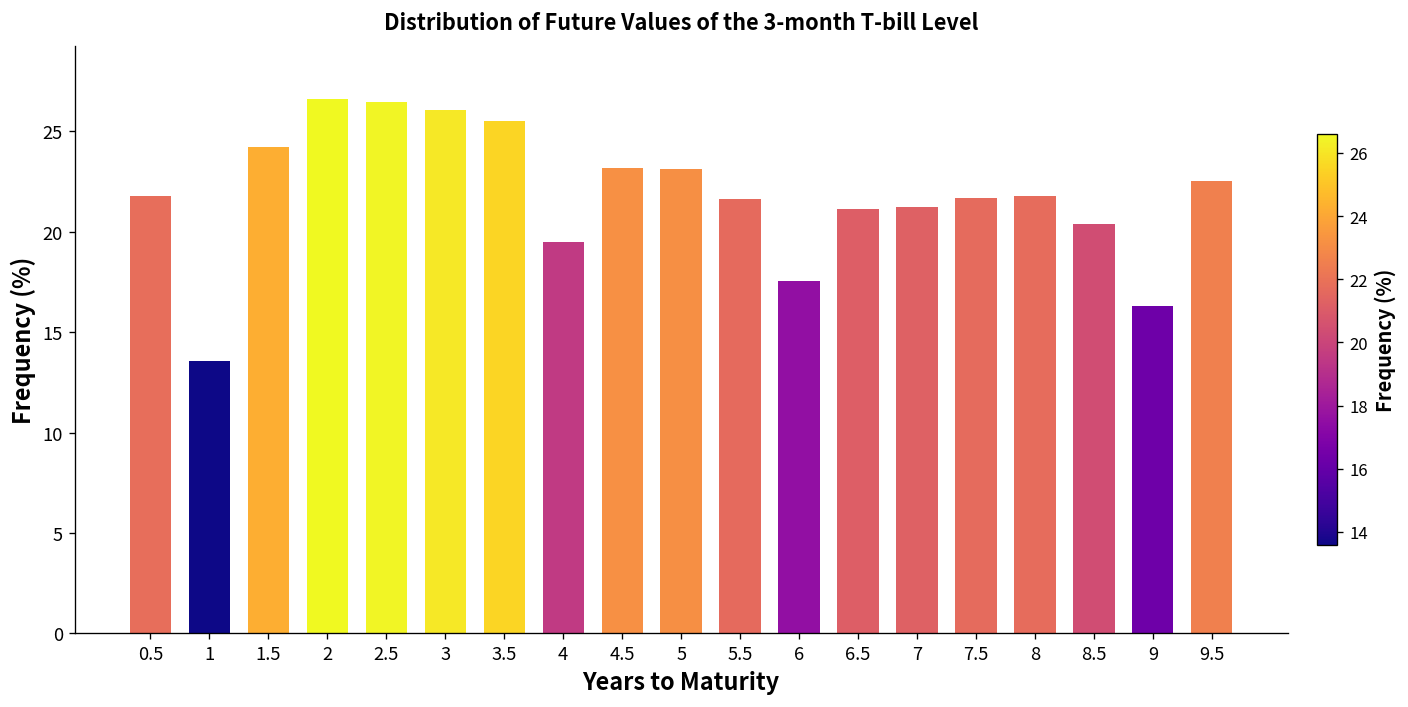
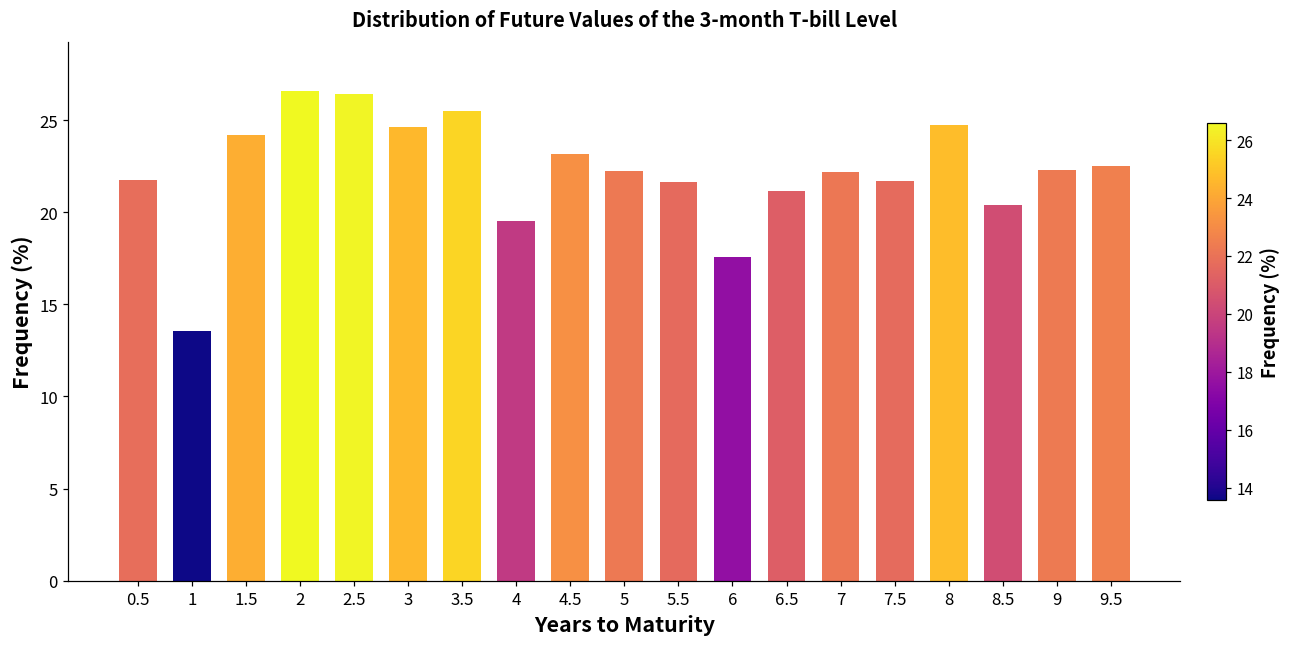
3: 26.1 -> 24.6
5: 23.1 -> 22.2
7: 21.2 -> 22.2
8: 21.8 -> 24.7
9: 16.3 -> 22.3
